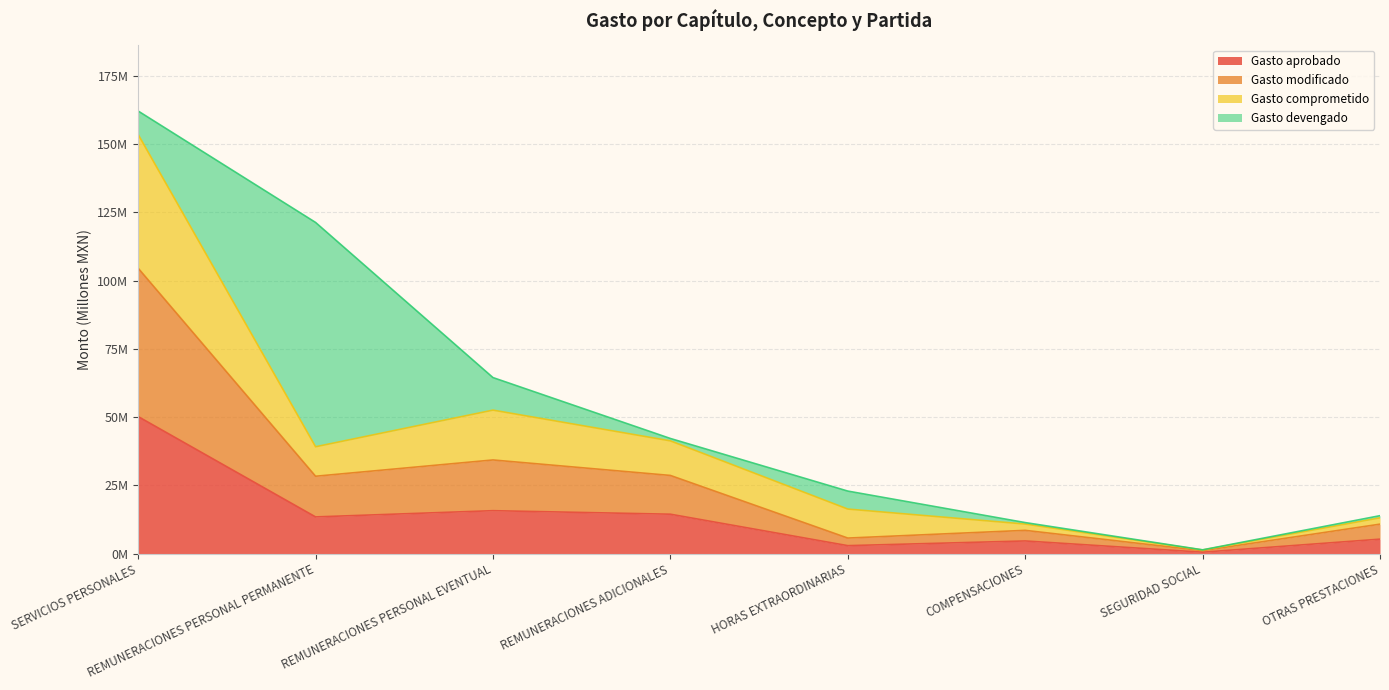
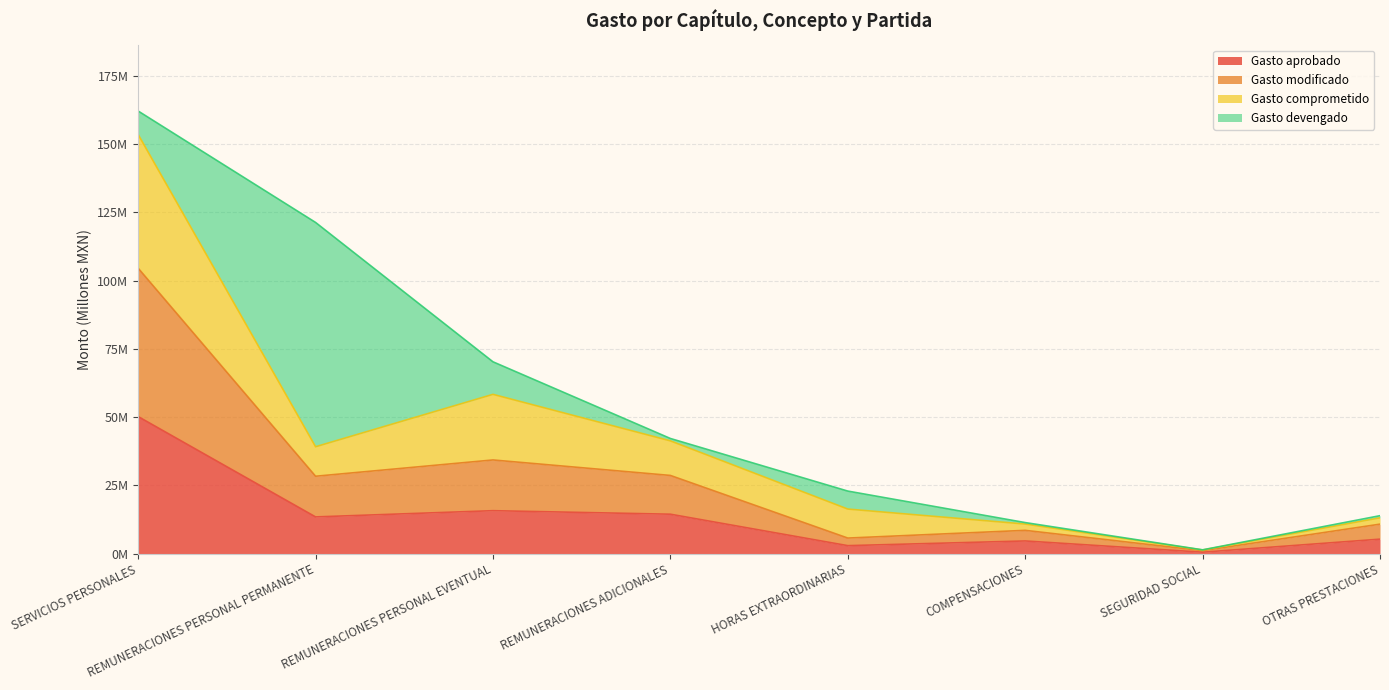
Gasto comprometido, REMUNERACIONES PERSONAL EVENTUAL: 18000000 -> 24000000
